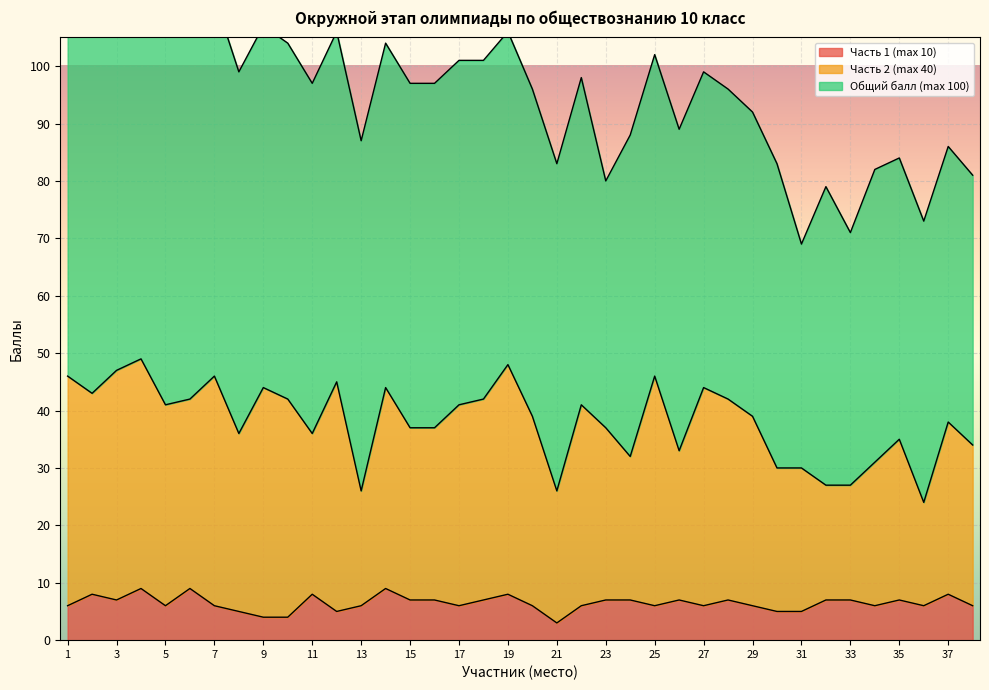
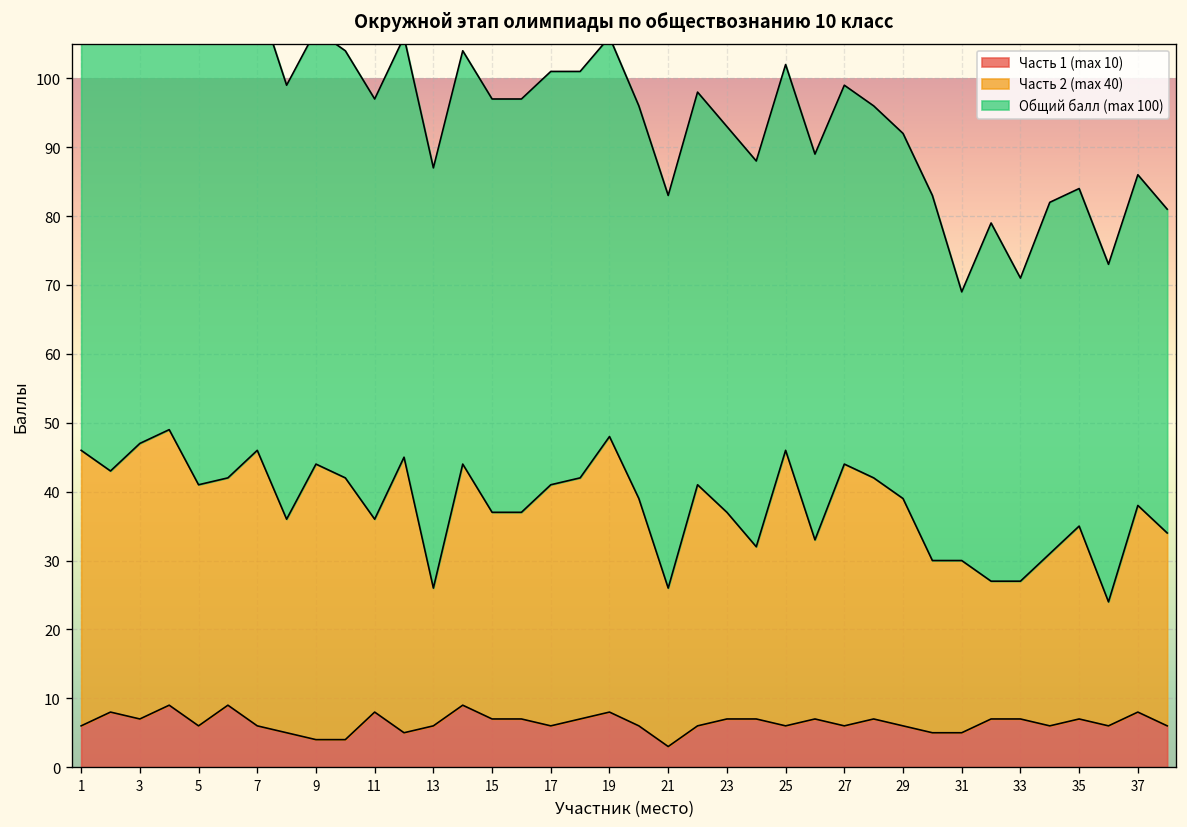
Общий балл (max 100), 23: 43 -> 56
